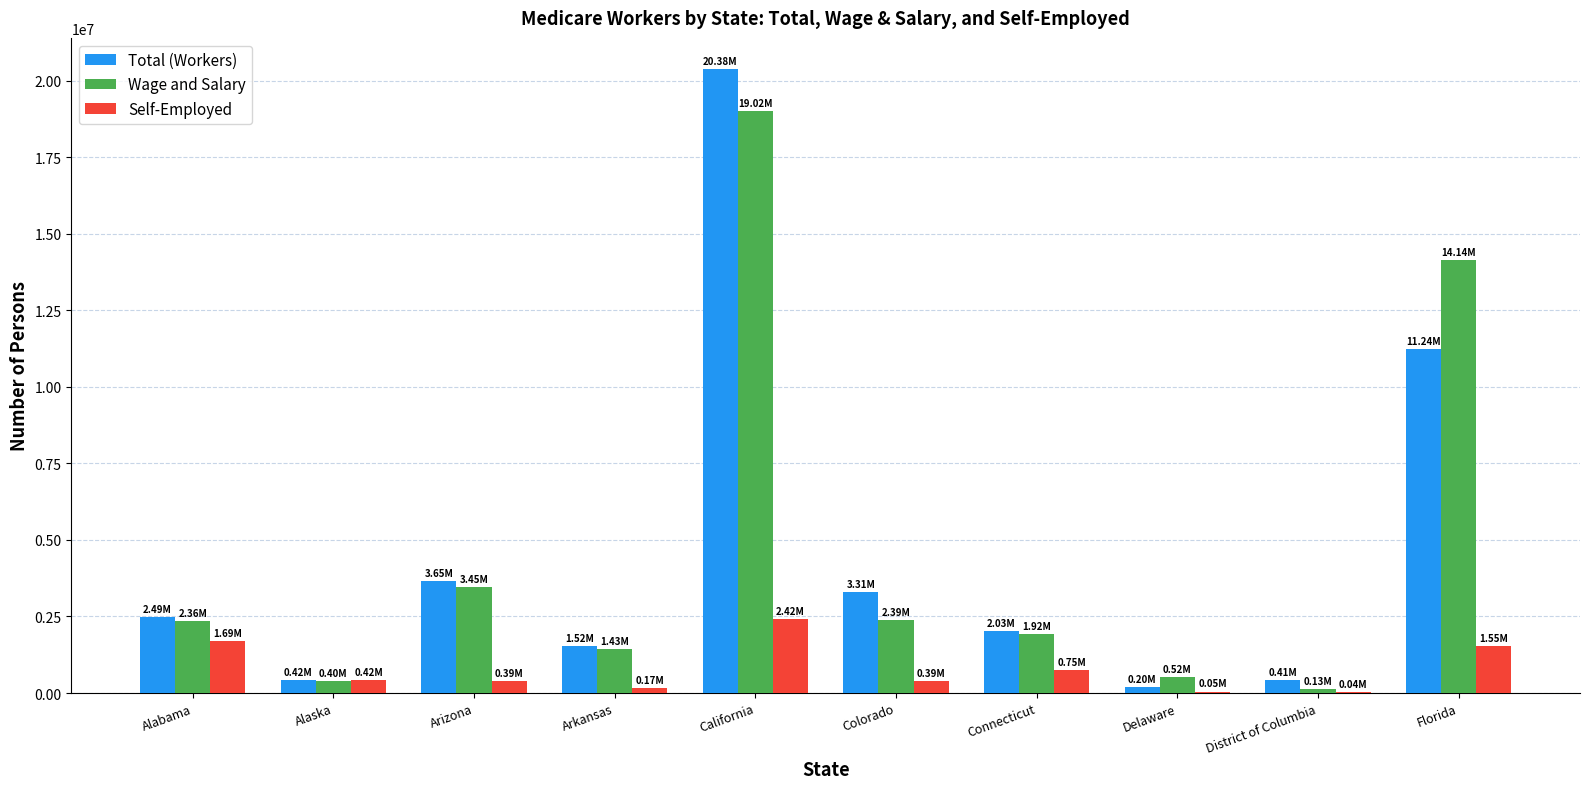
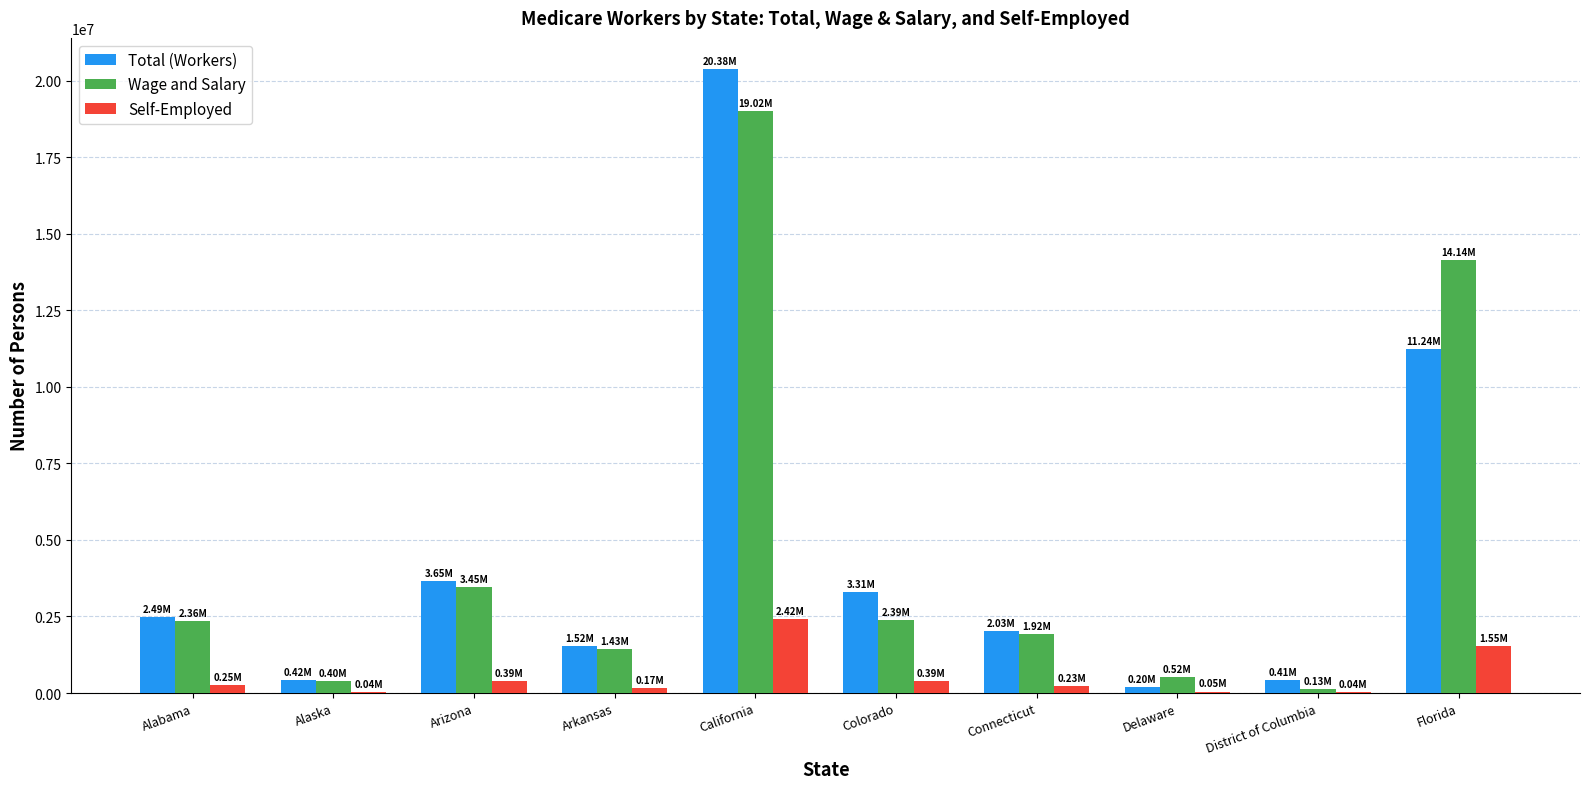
Self-Employed, Alabama: 1.69M -> 0.25M
Self-Employed, Alaska: 0.42M -> 0.04M
Self-Employed, Connecticut: 0.75M -> 0.23M
